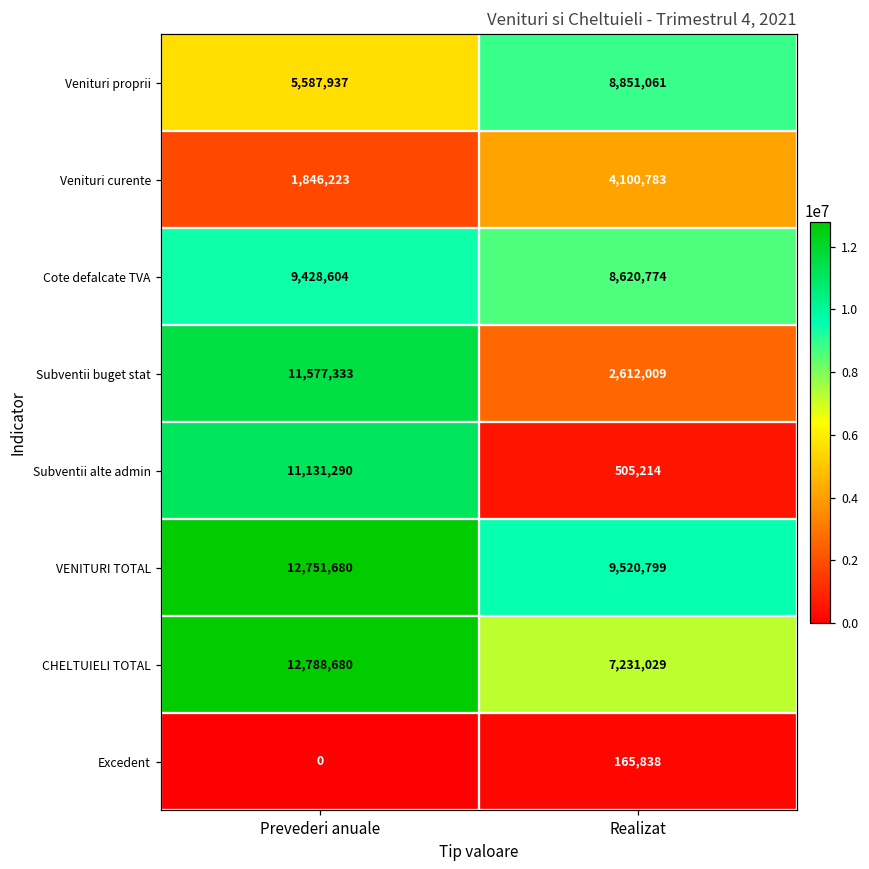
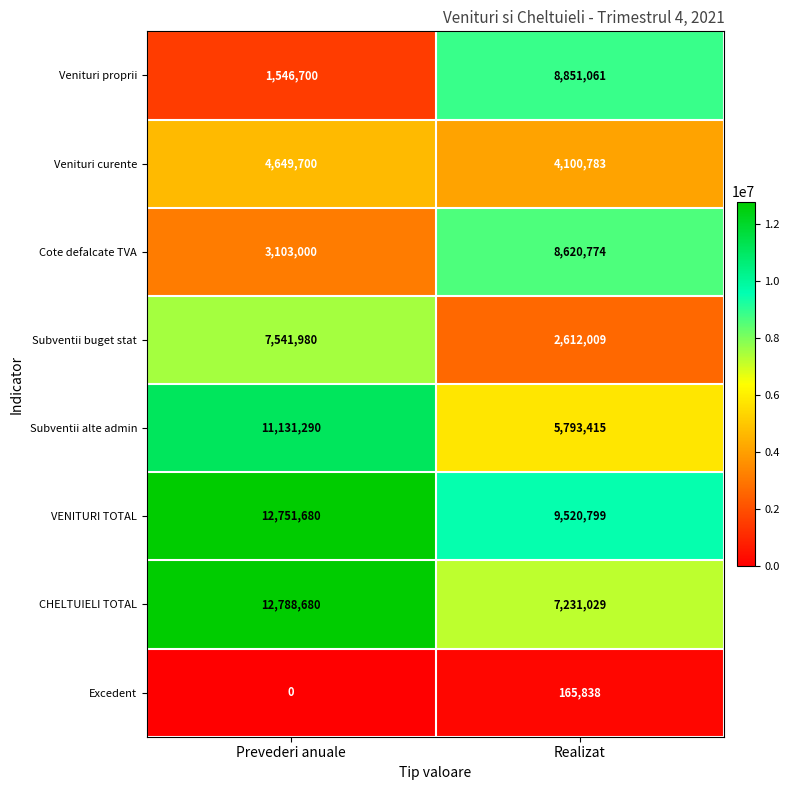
Venituri proprii, Prevederi anuale: 5,587,937 -> 1,546,700
Venituri curente, Prevederi anuale: 1,846,223 -> 4,649,700
Cote defalcate TVA, Prevederi anuale: 9,428,604 -> 3,103,000
Subventii buget stat, Prevederi anuale: 11,577,333 -> 7,541,980
Subventii alte admin, Realizat: 505,214 -> 5,793,415
